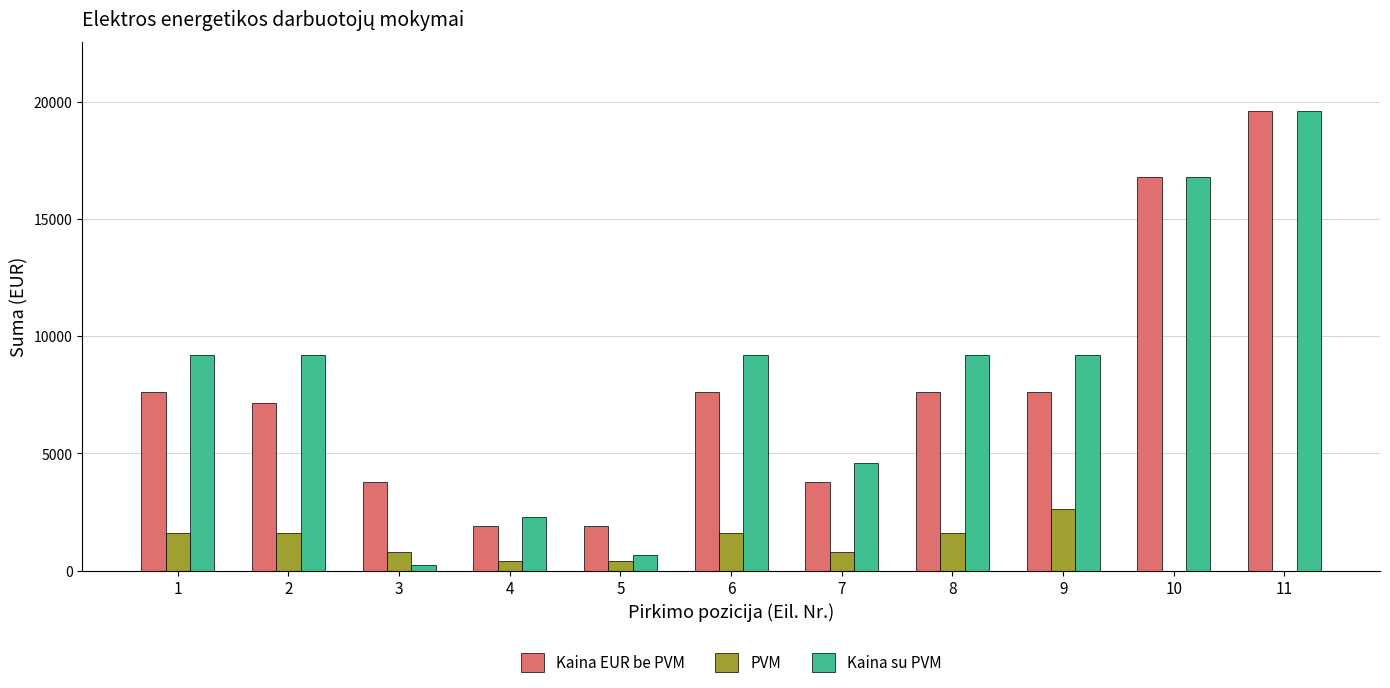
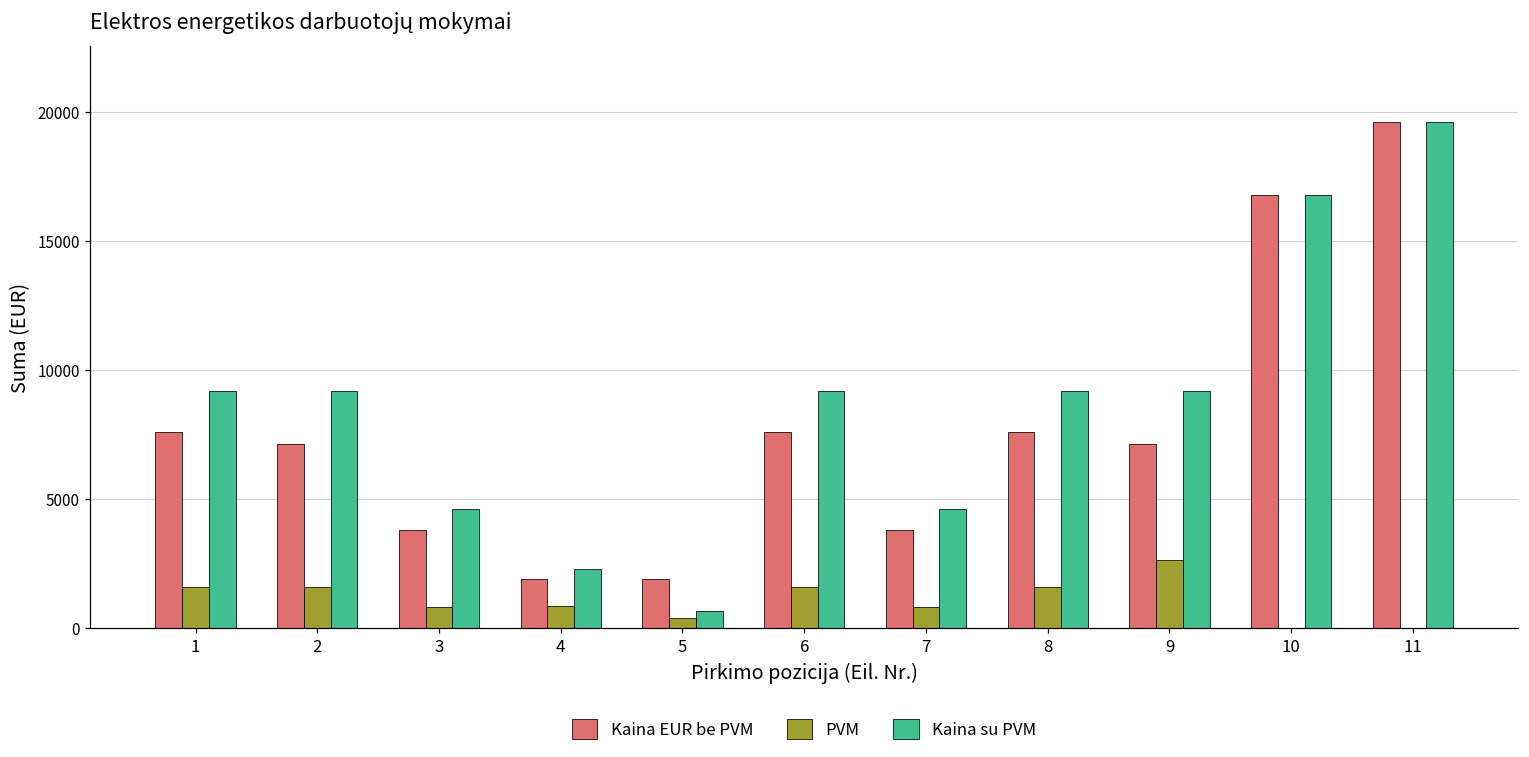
Kaina su PVM, 3: 200 -> 4600
PVM, 4: 400 -> 800
Kaina EUR be PVM, 9: 7600 -> 7100
